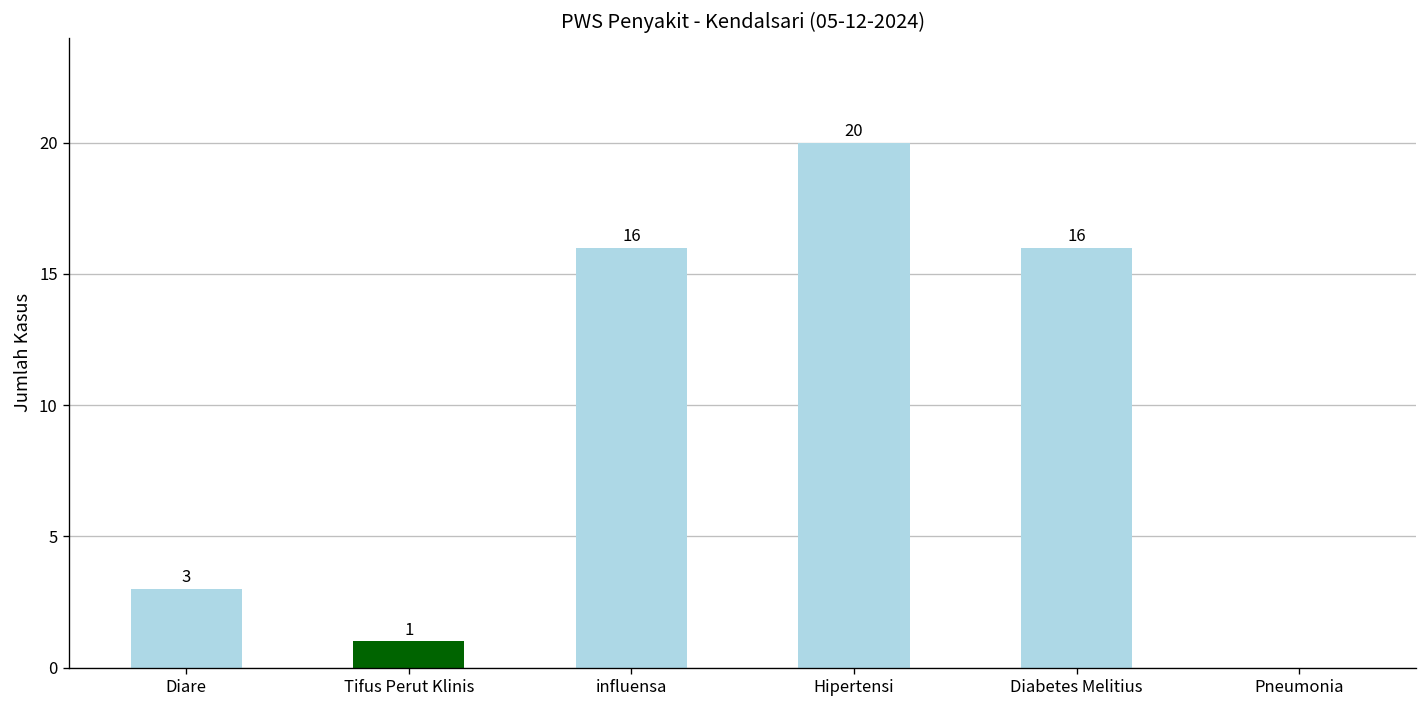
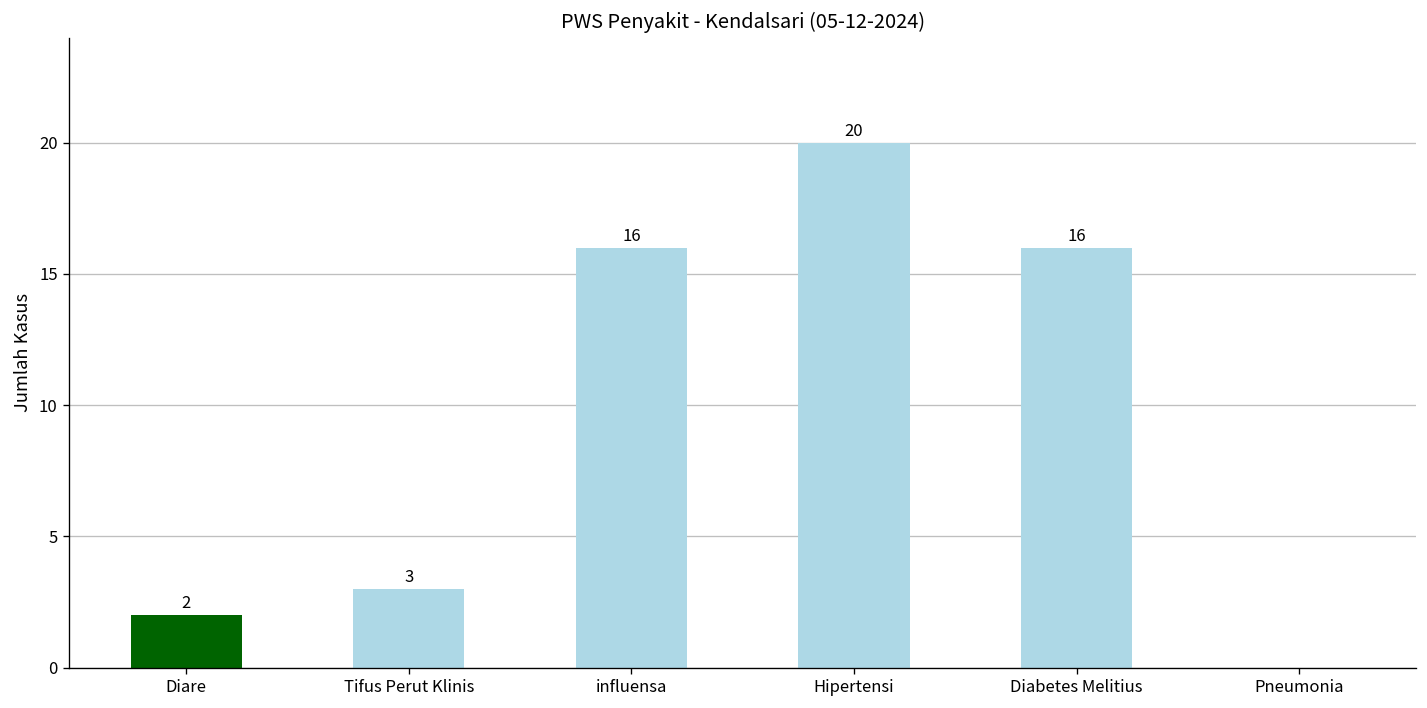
Diare: 3 -> 2
Tifus Perut Klinis: 1 -> 3
